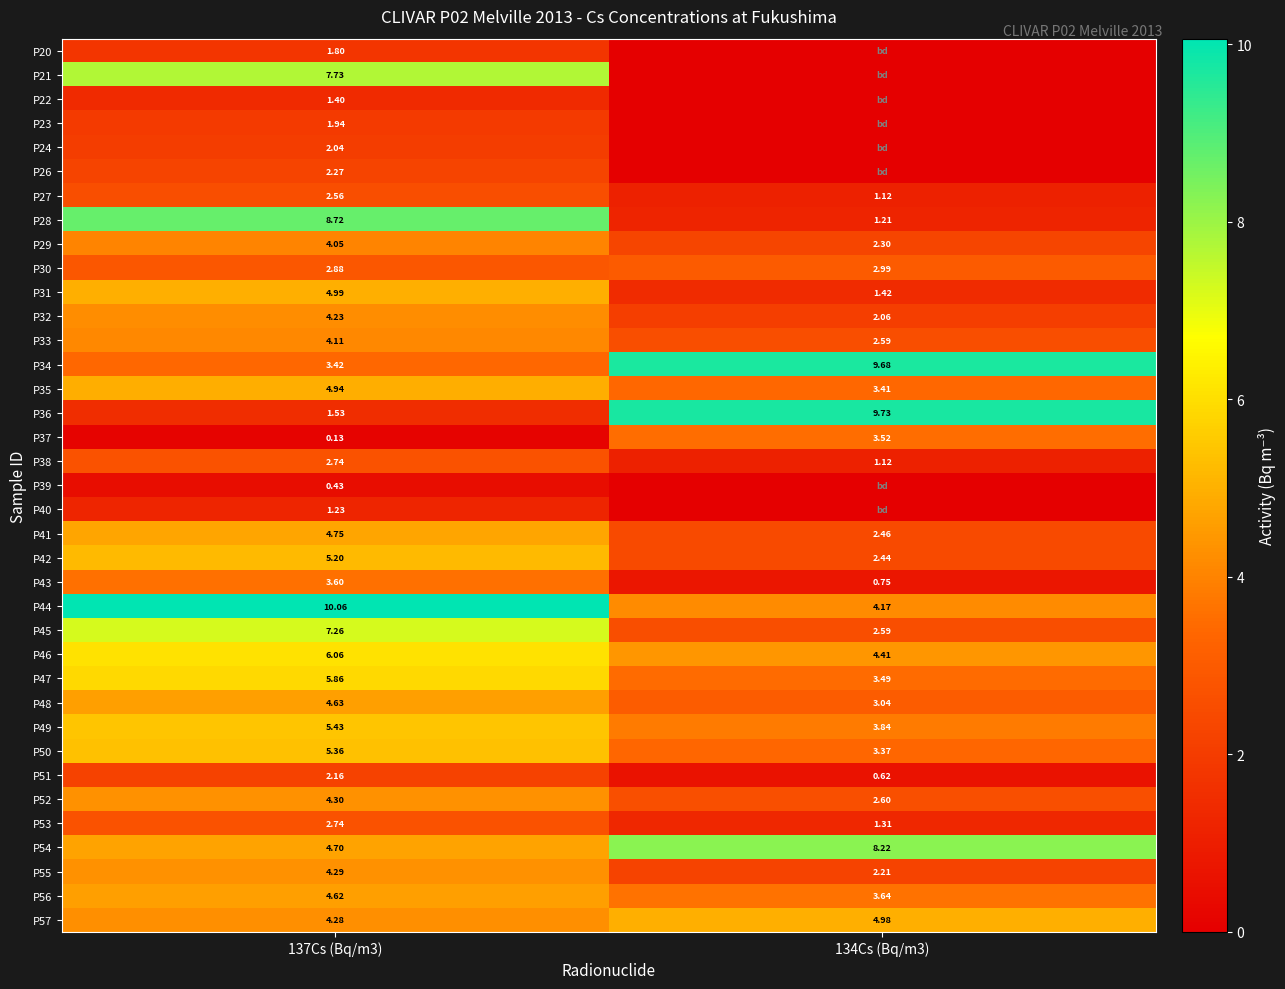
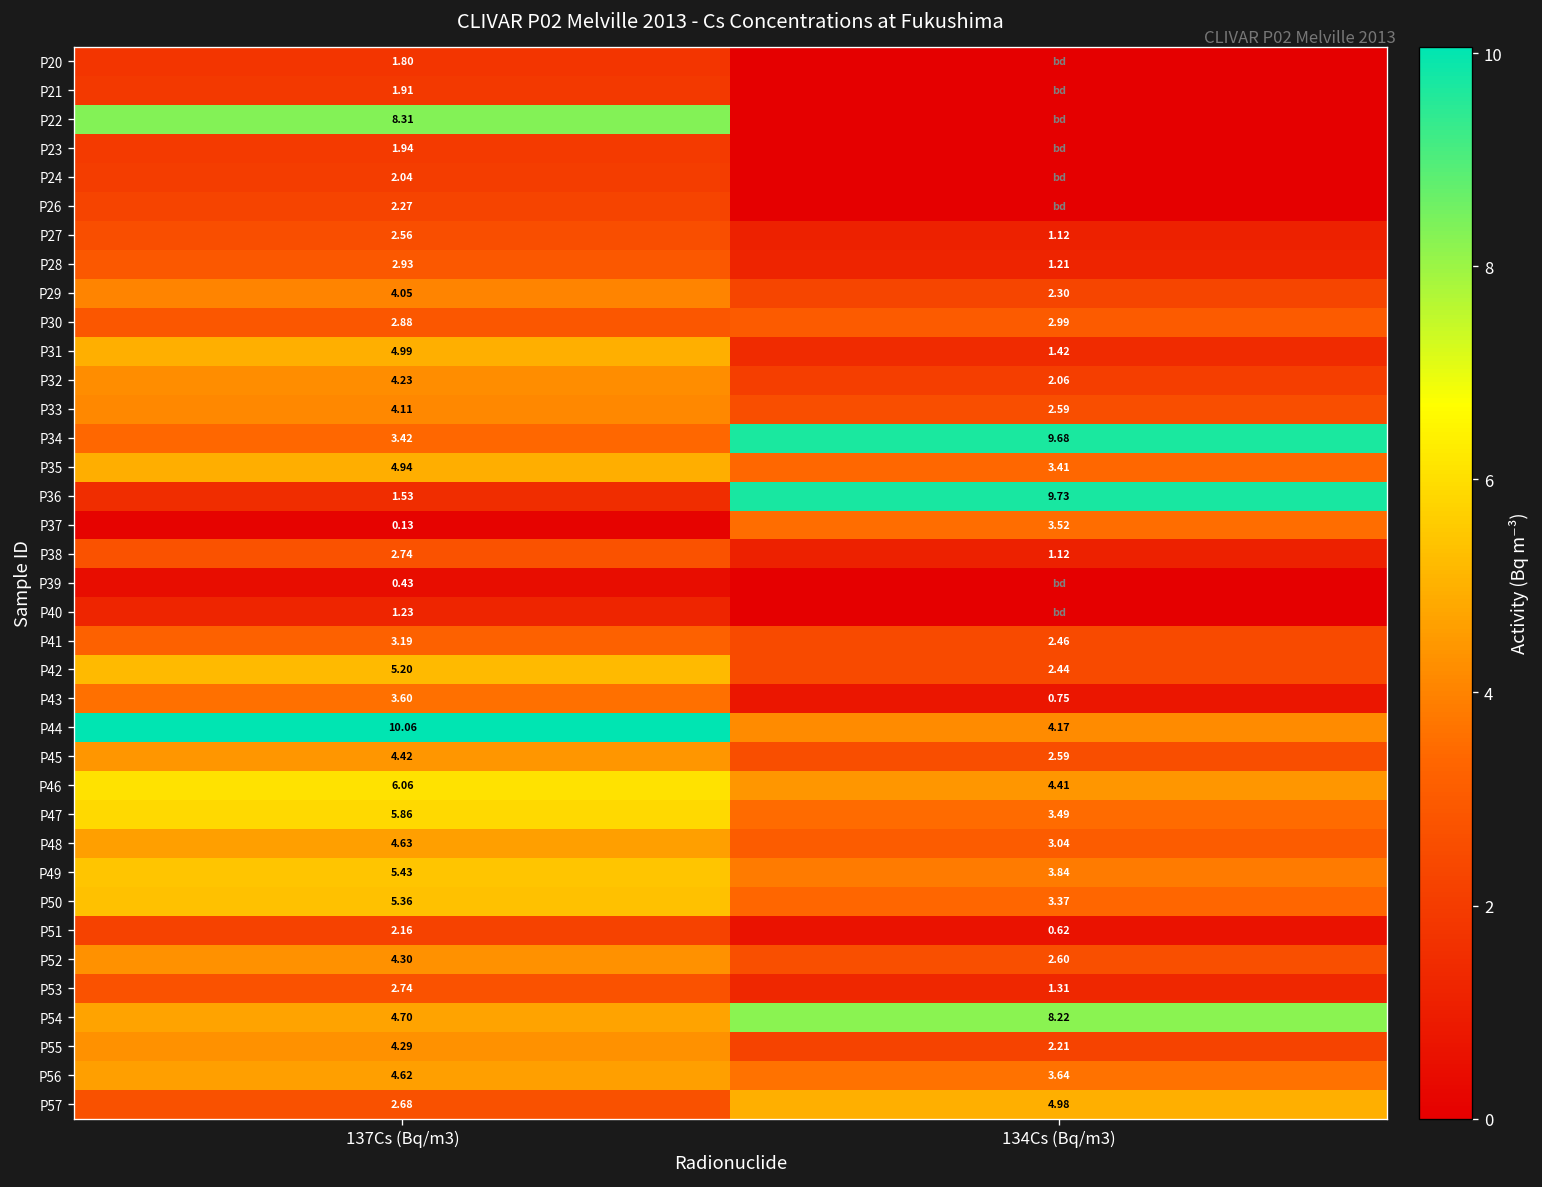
P21, 137Cs (Bq/m3): 7.73 -> 1.91
P22, 137Cs (Bq/m3): 1.40 -> 8.31
P28, 137Cs (Bq/m3): 8.72 -> 2.93
P41, 137Cs (Bq/m3): 4.75 -> 3.19
P45, 137Cs (Bq/m3): 7.26 -> 4.42
P57, 137Cs (Bq/m3): 4.28 -> 2.68
